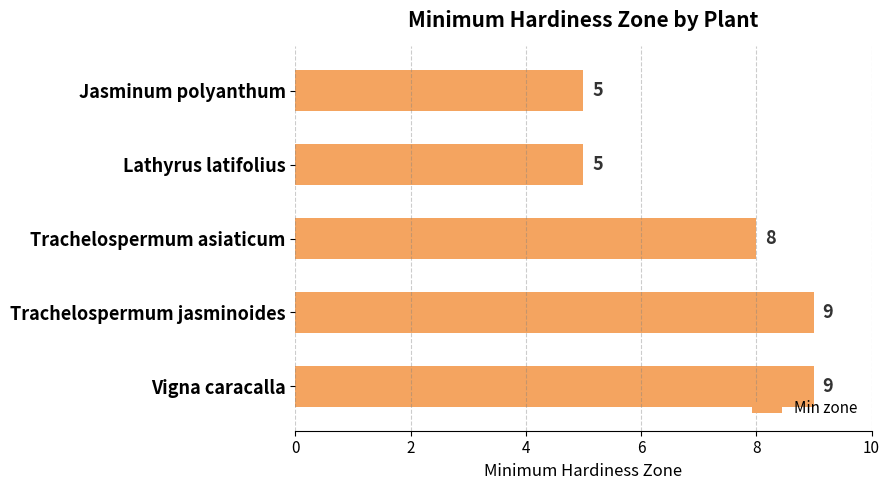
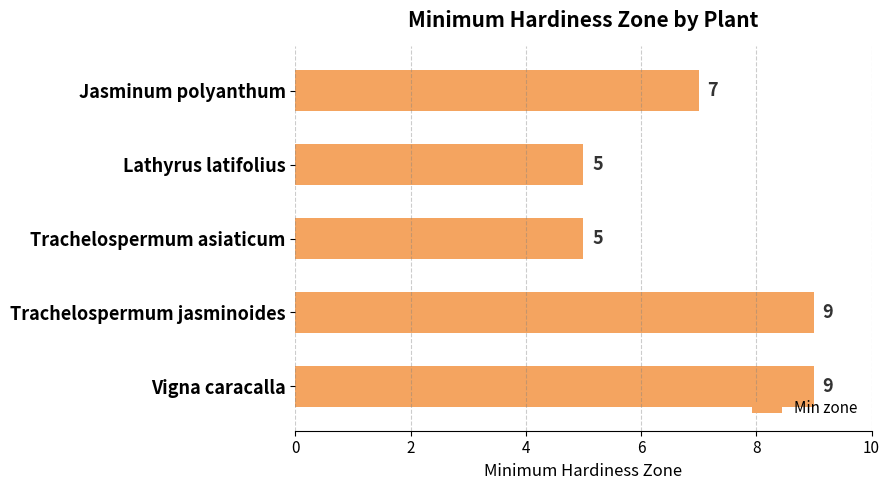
Jasminum polyanthum: 5 -> 7
Trachelospermum asiaticum: 8 -> 5
